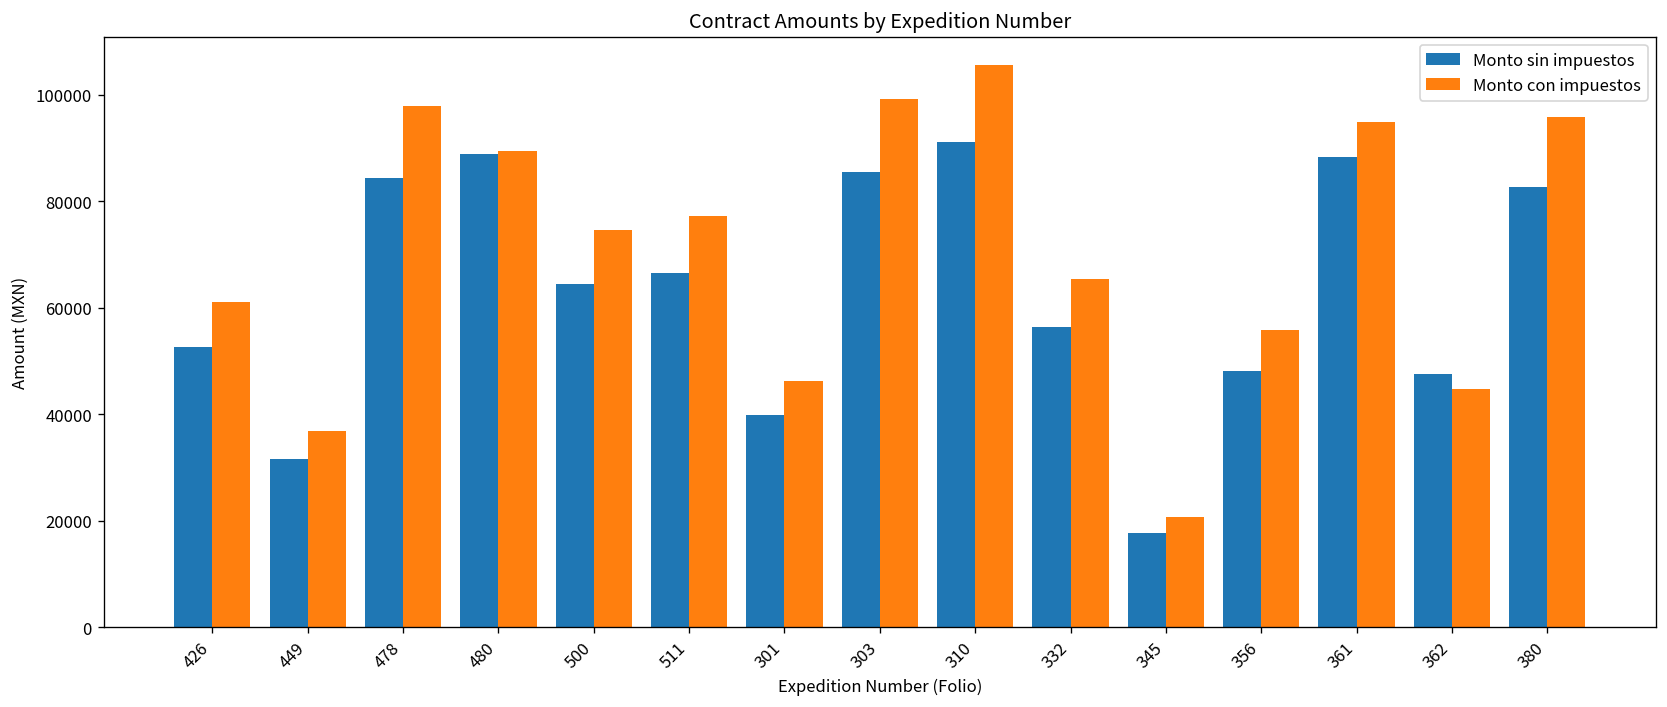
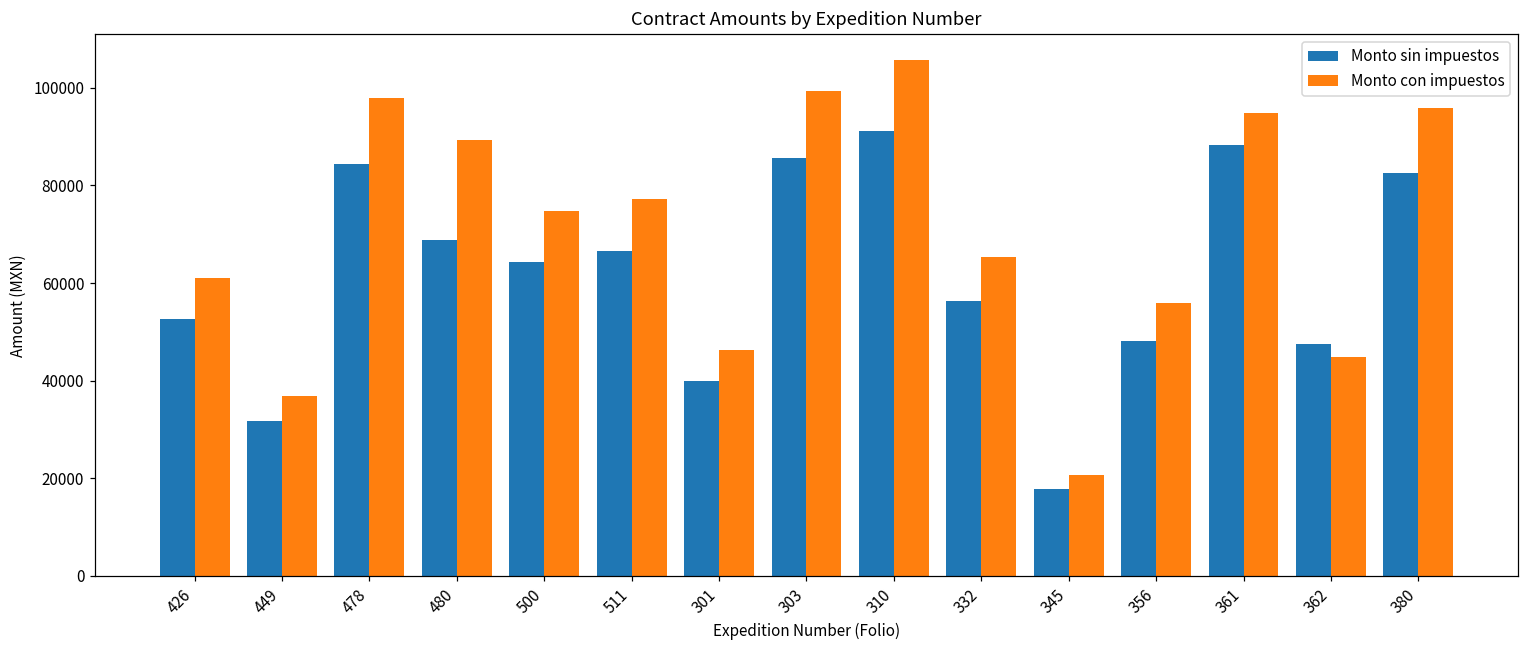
Monto sin impuestos, 480: 89000 -> 69000
